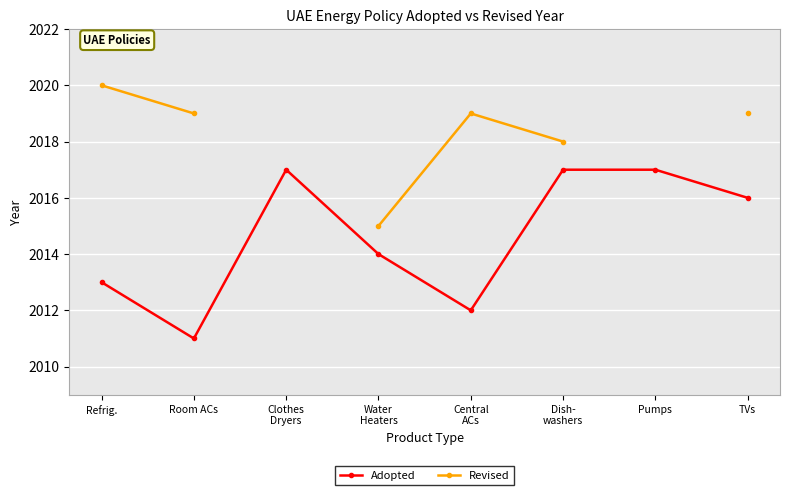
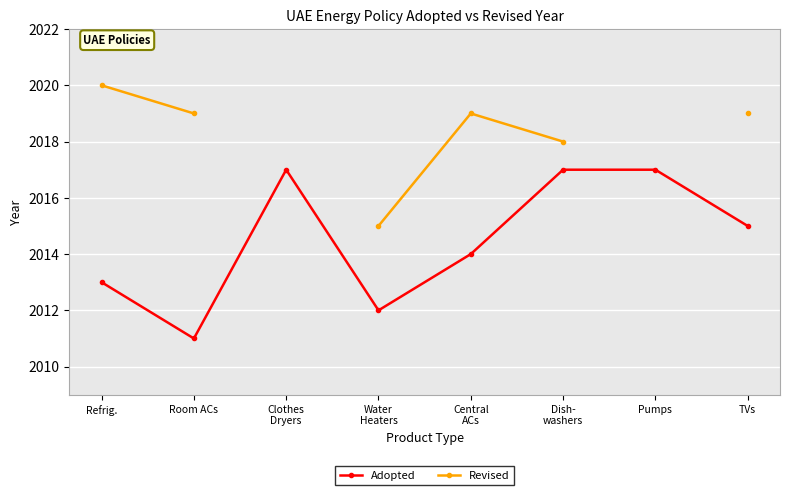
Adopted, Water Heaters: 2014 -> 2012
Adopted, Central ACs: 2012 -> 2014
Adopted, TVs: 2016 -> 2015
